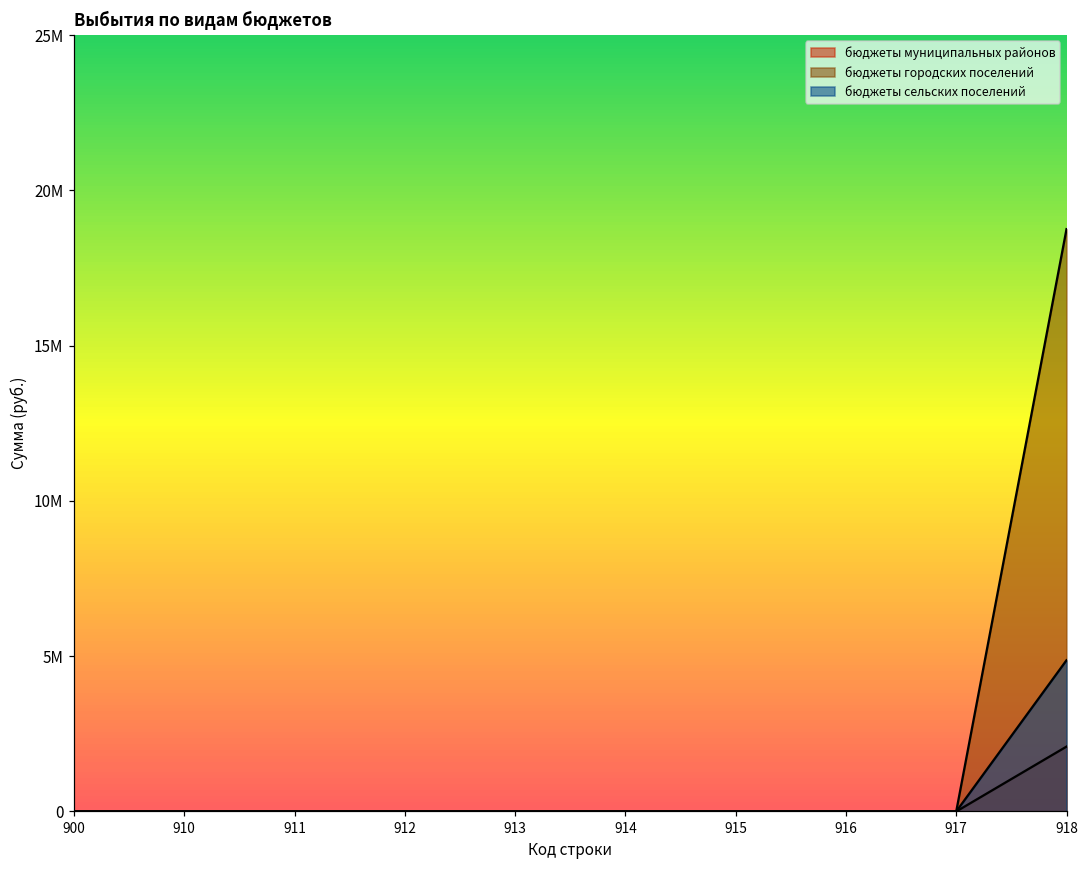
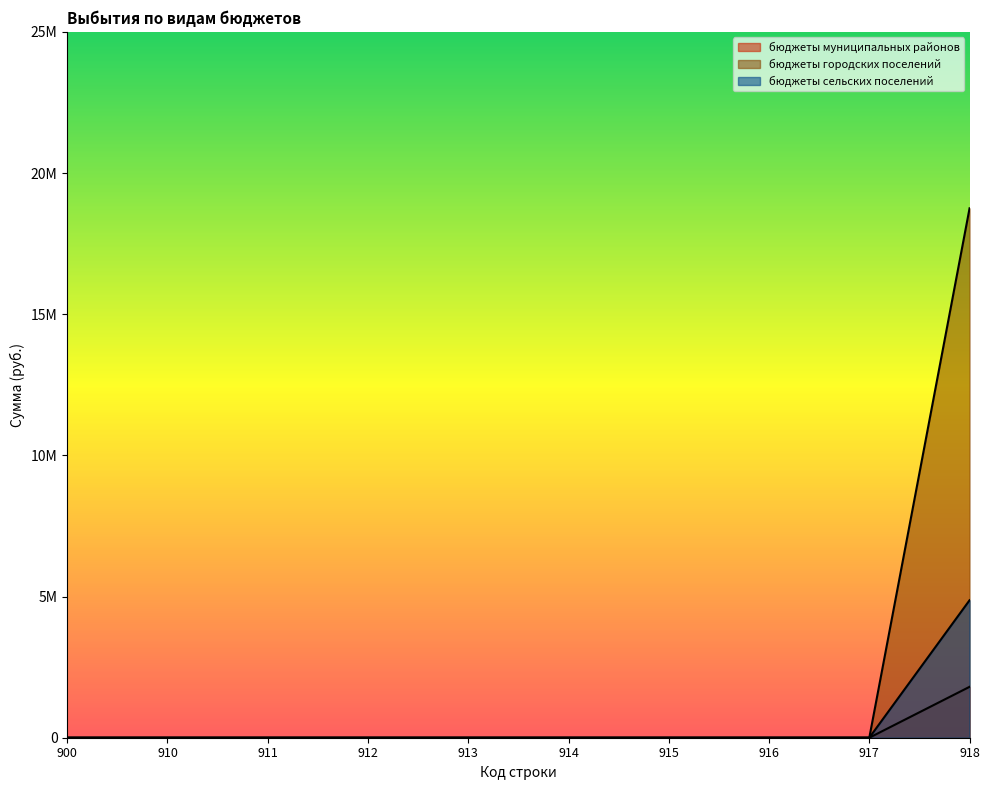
бюджеты муниципальных районов, 918: 2100000 -> 1800000
